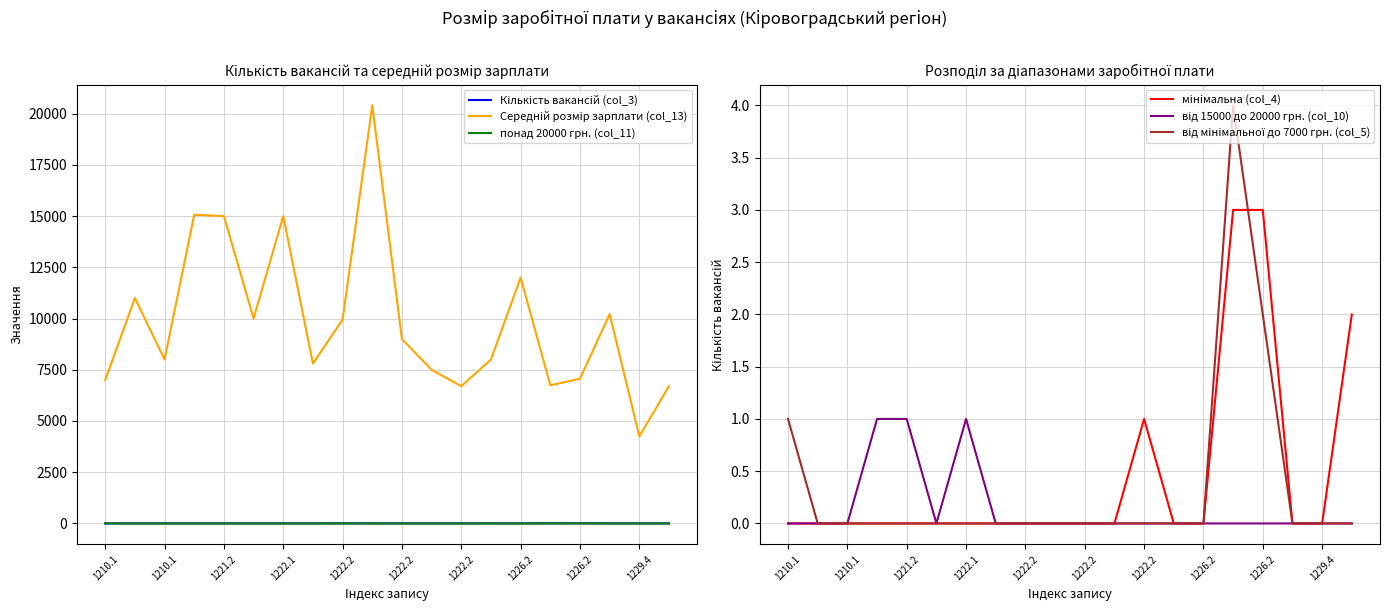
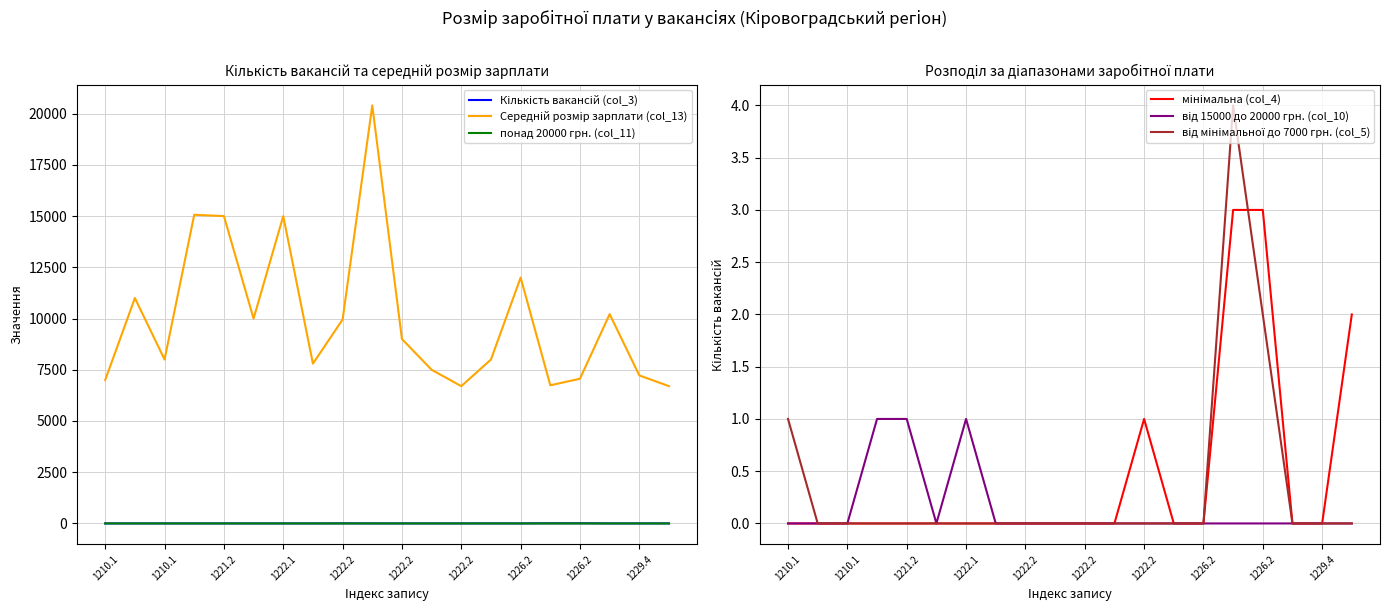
Кількість вакансій та середній розмір зарплати, Середній розмір зарплати (col_13), 1229.4: 4200 -> 7200
